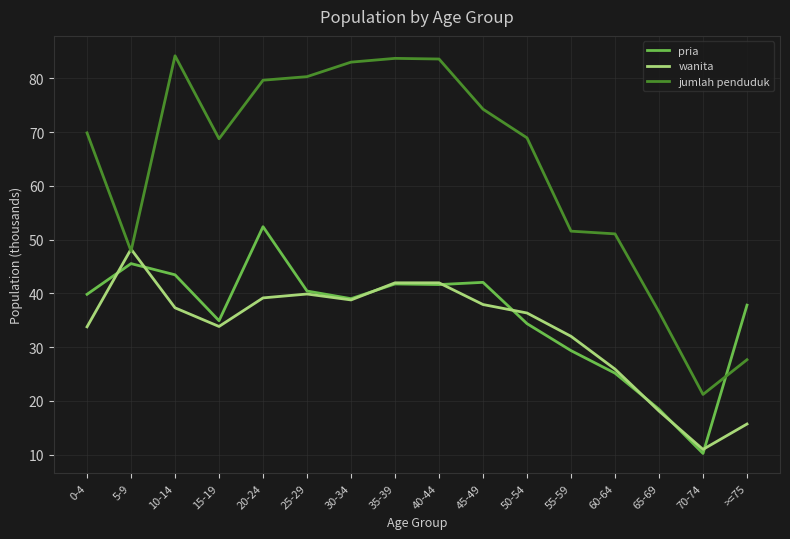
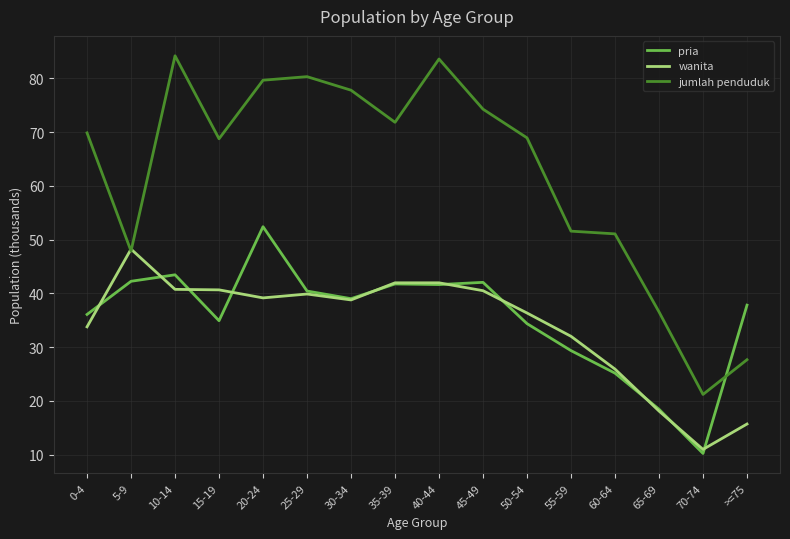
pria, 0-4: 40 -> 36
pria, 5-9: 46 -> 42
wanita, 10-14: 37 -> 41
wanita, 15-19: 34 -> 41
jumlah penduduk, 30-34: 83 -> 78
jumlah penduduk, 35-39: 84 -> 72
wanita, 45-49: 38 -> 41
